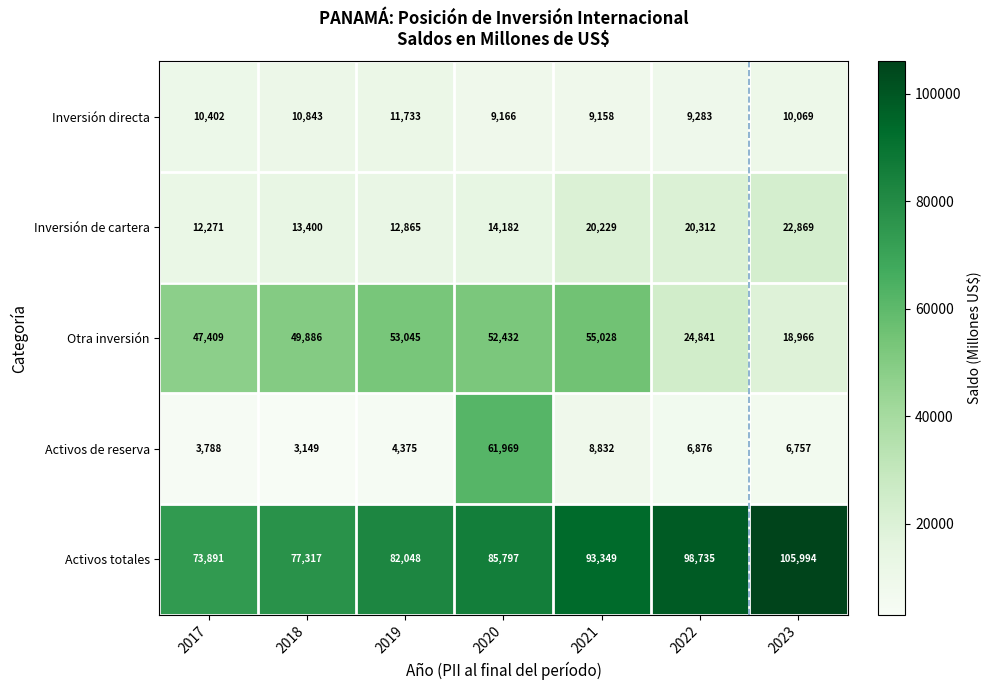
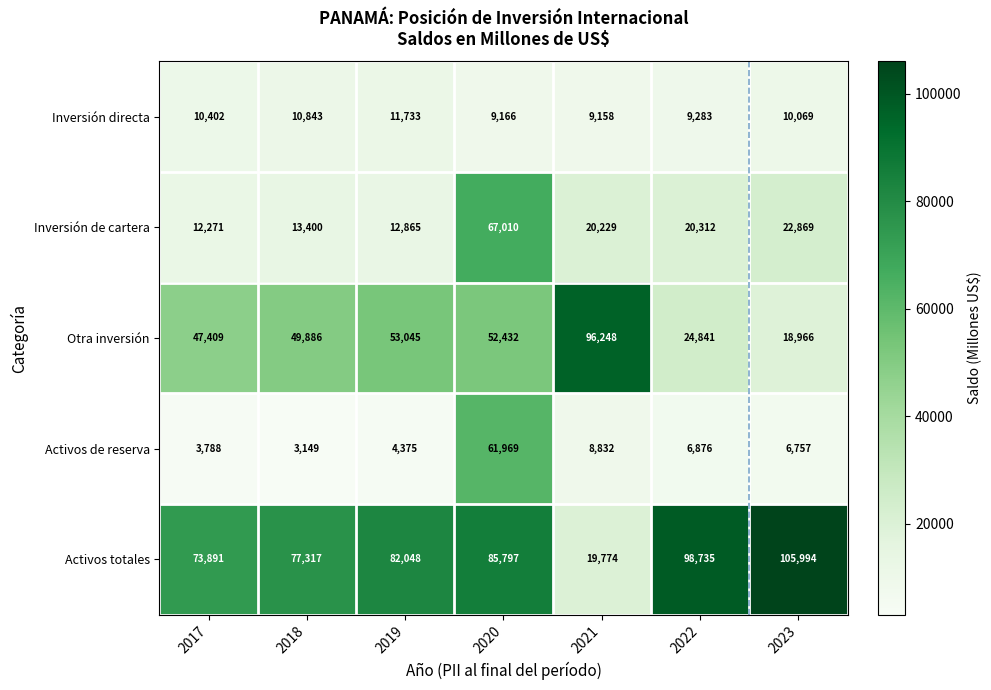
Inversión de cartera, 2020: 14,182 -> 67,010
Otra inversión, 2021: 55,028 -> 96,248
Activos totales, 2021: 93,349 -> 19,774
